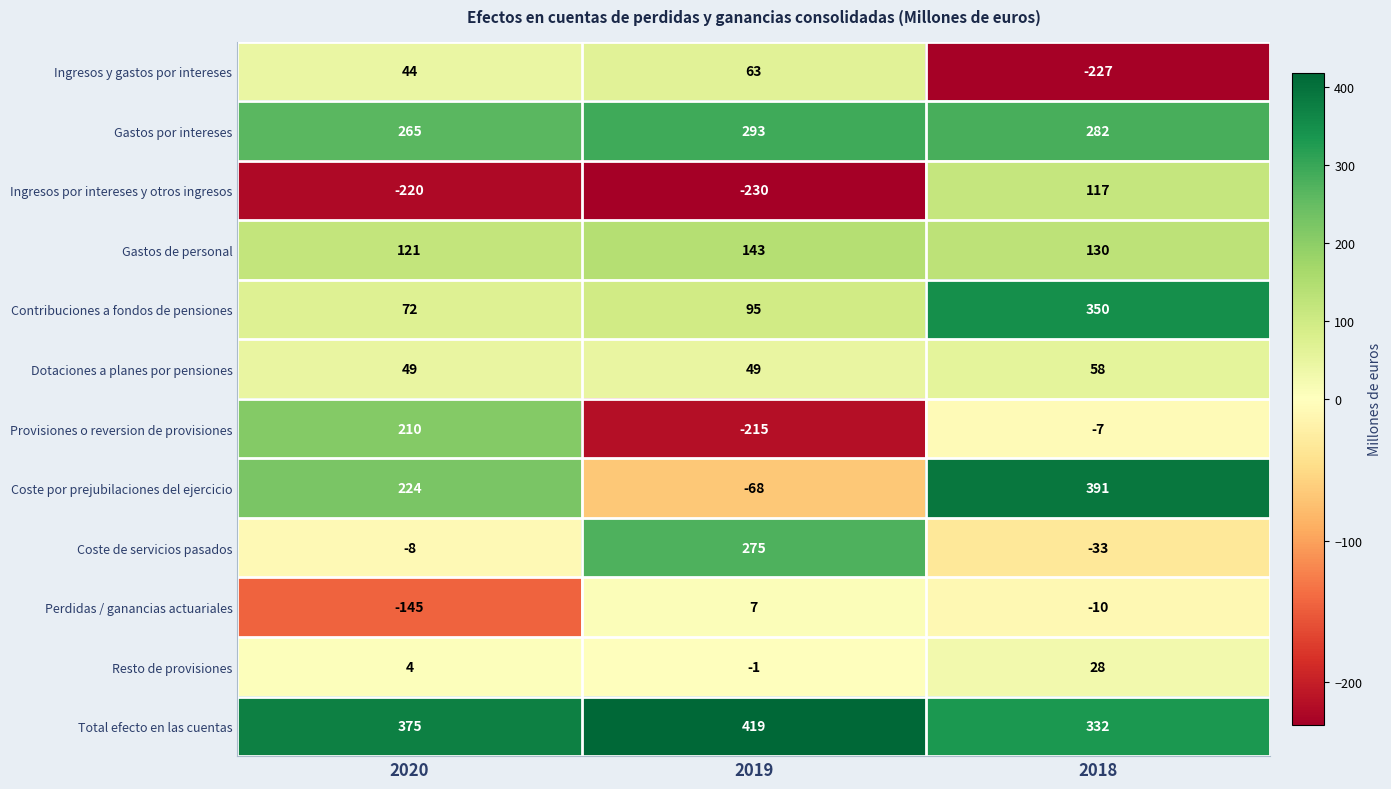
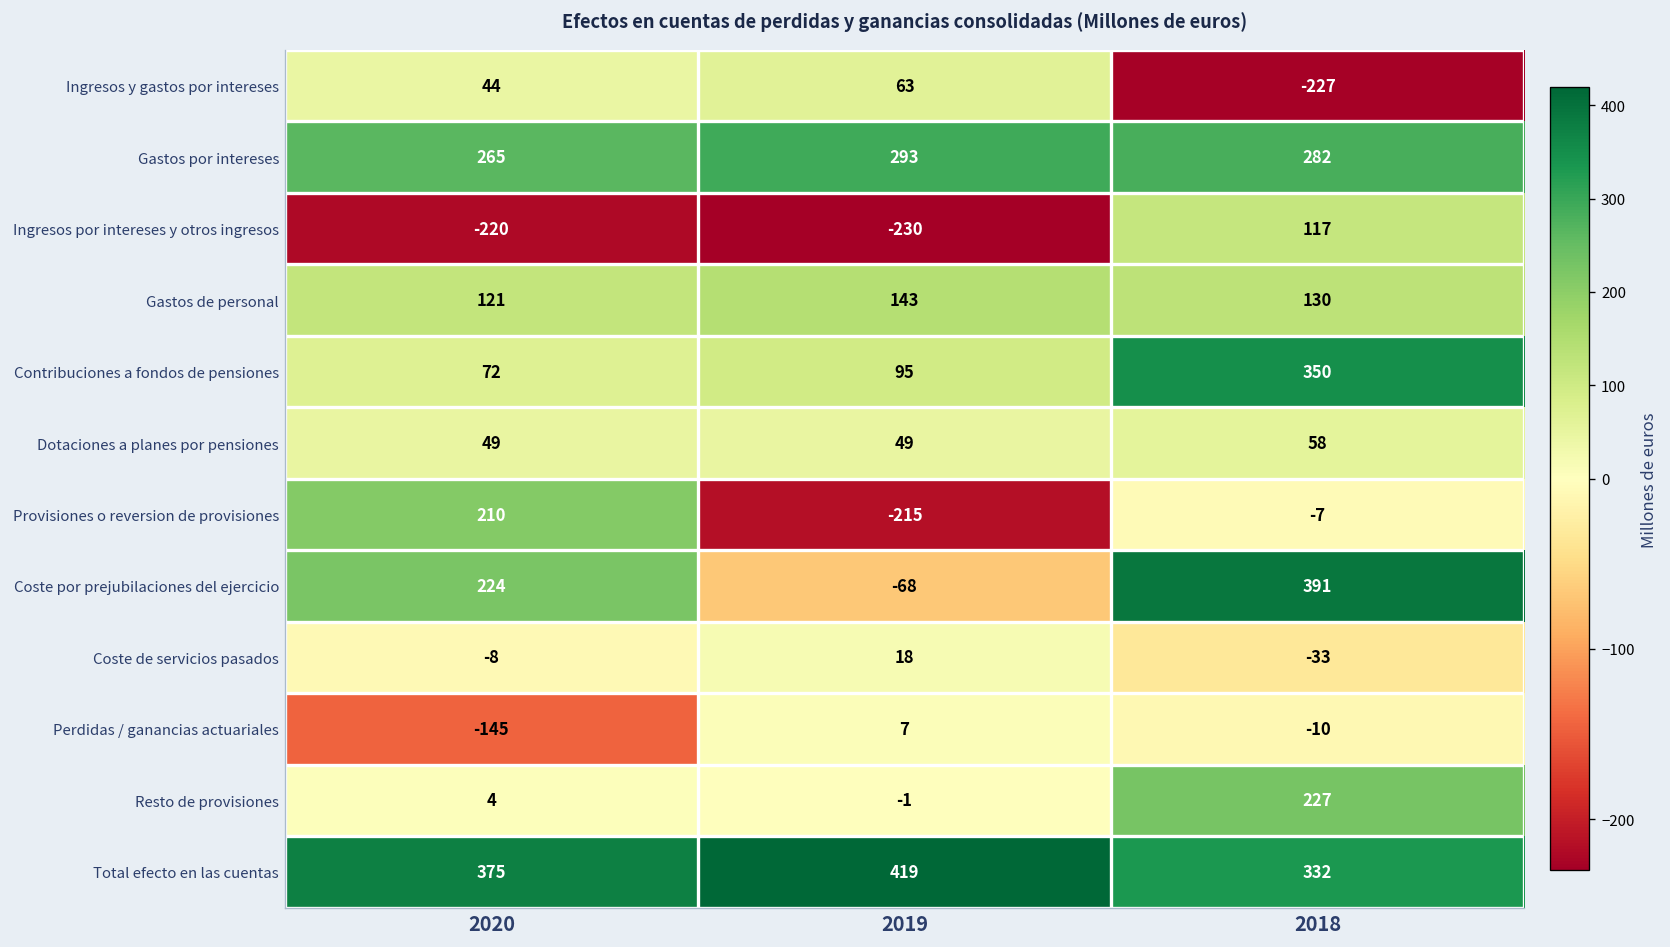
Coste de servicios pasados, 2019: 275 -> 18
Resto de provisiones, 2018: 28 -> 227
